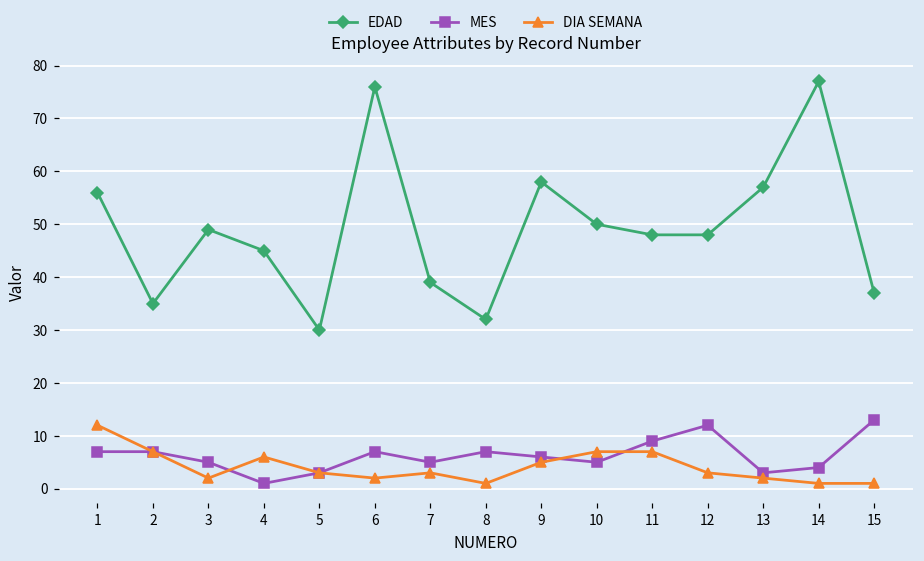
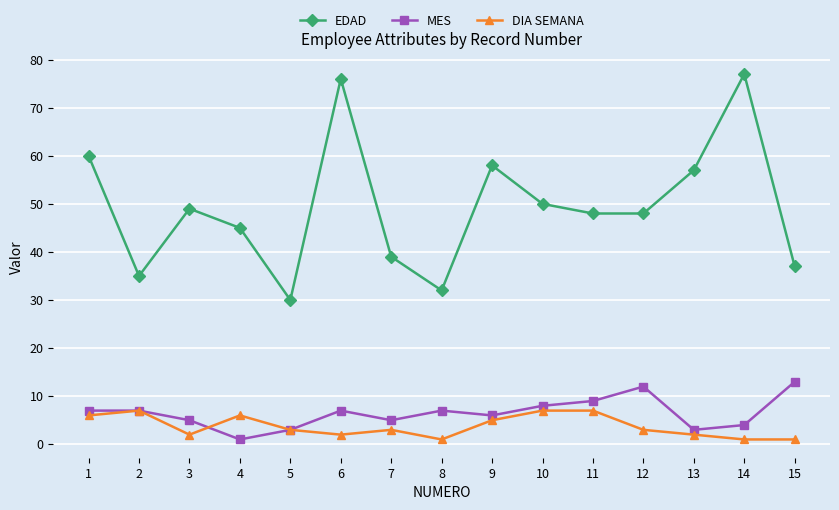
EDAD, 1: 56 -> 60
DIA SEMANA, 1: 12 -> 6
MES, 10: 5 -> 8
